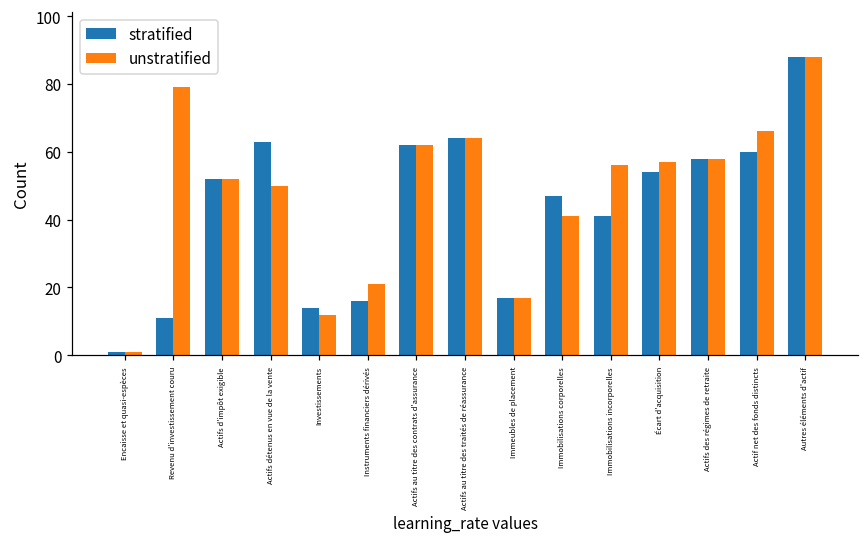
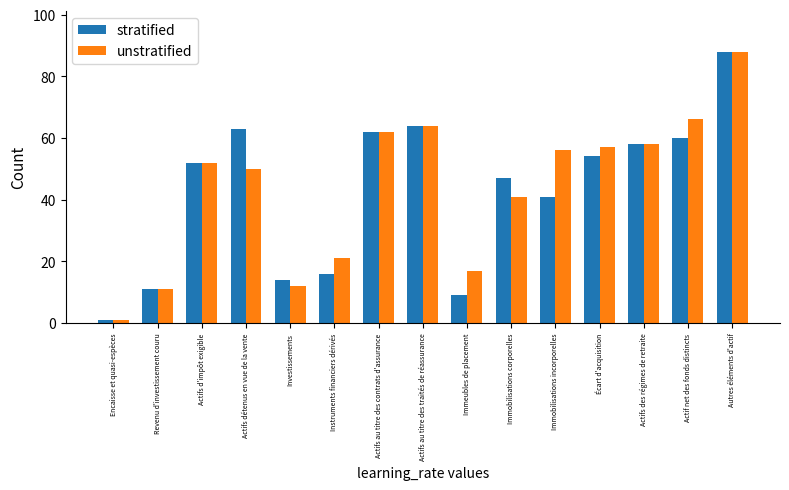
unstratified, Revenu d'investissement couru: 79 -> 11
stratified, Immeubles de placement: 17 -> 9
